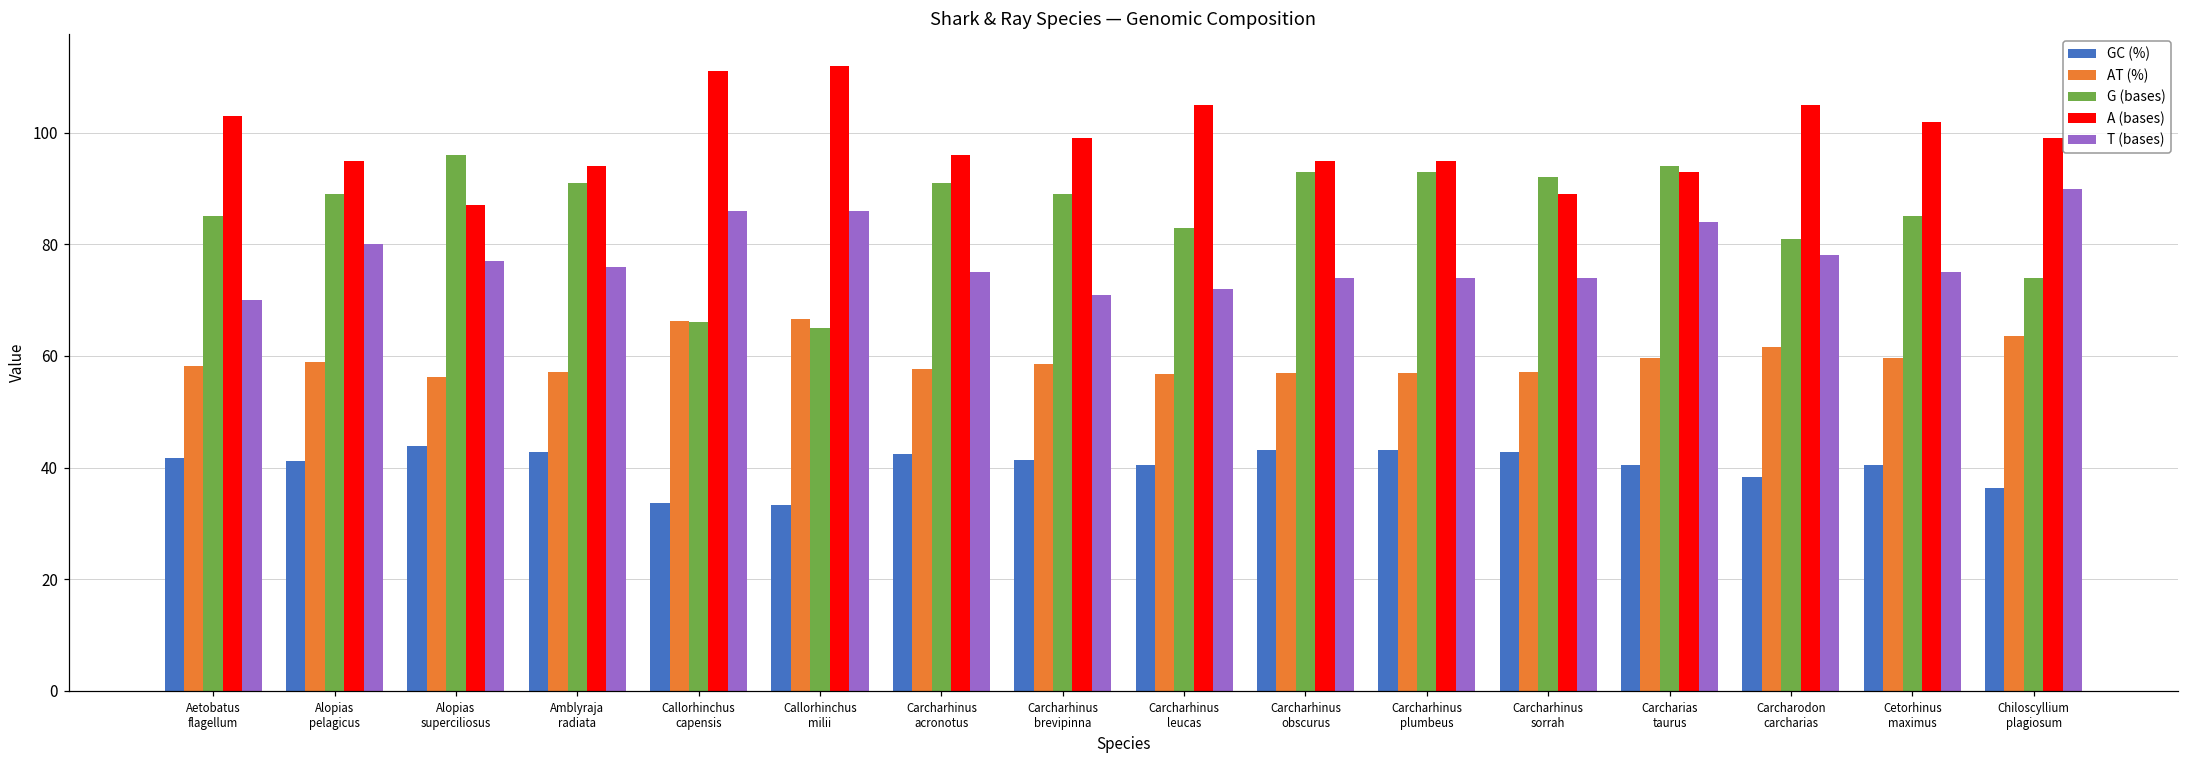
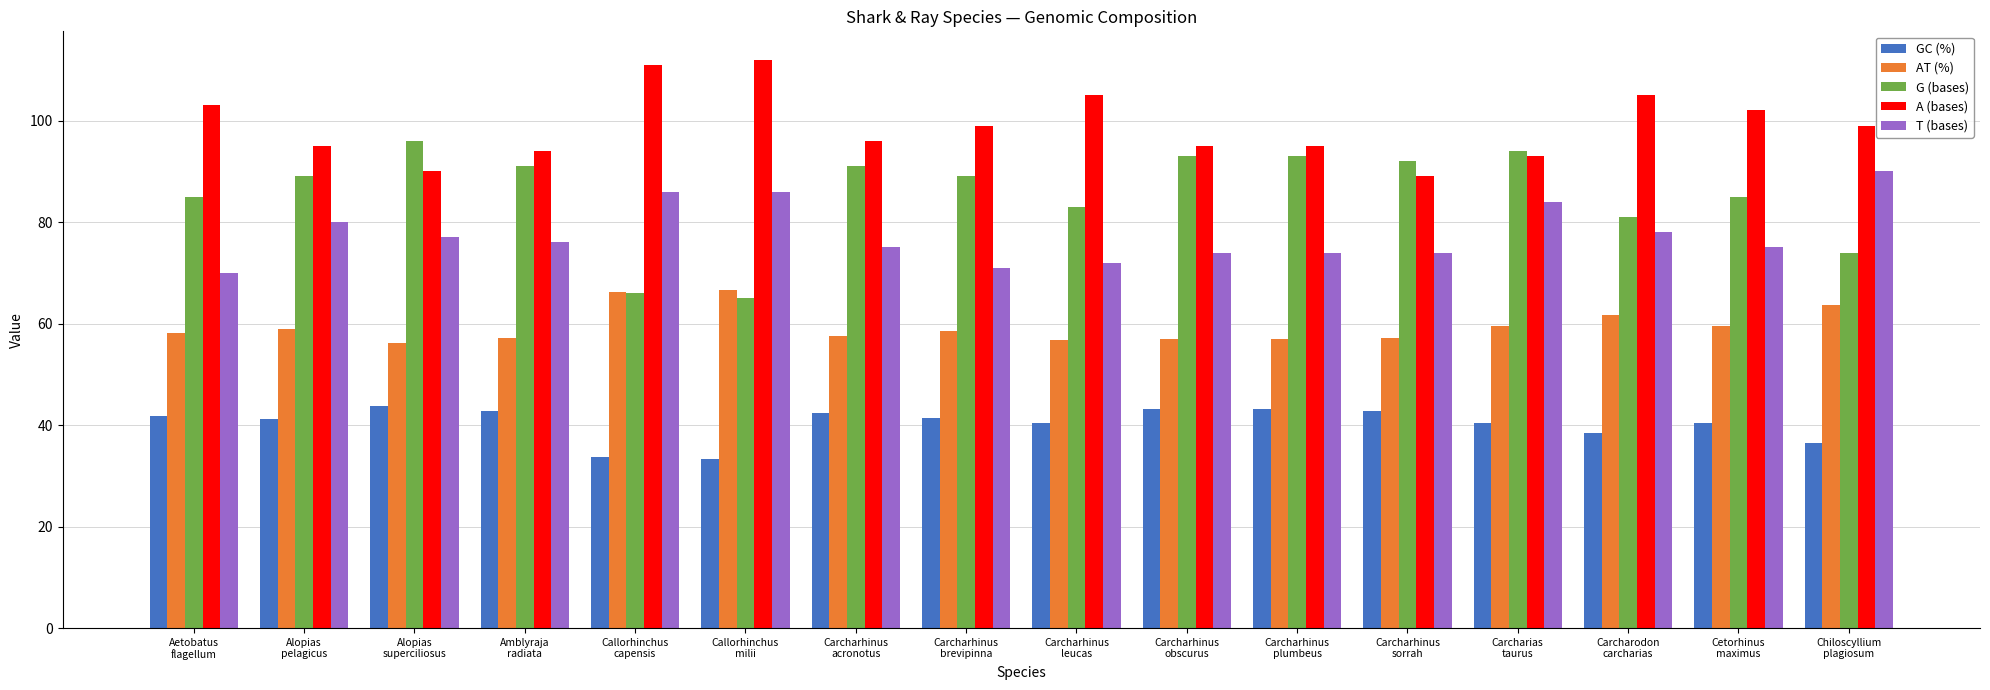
A (bases), Alopias superciliosus: 87 -> 90
